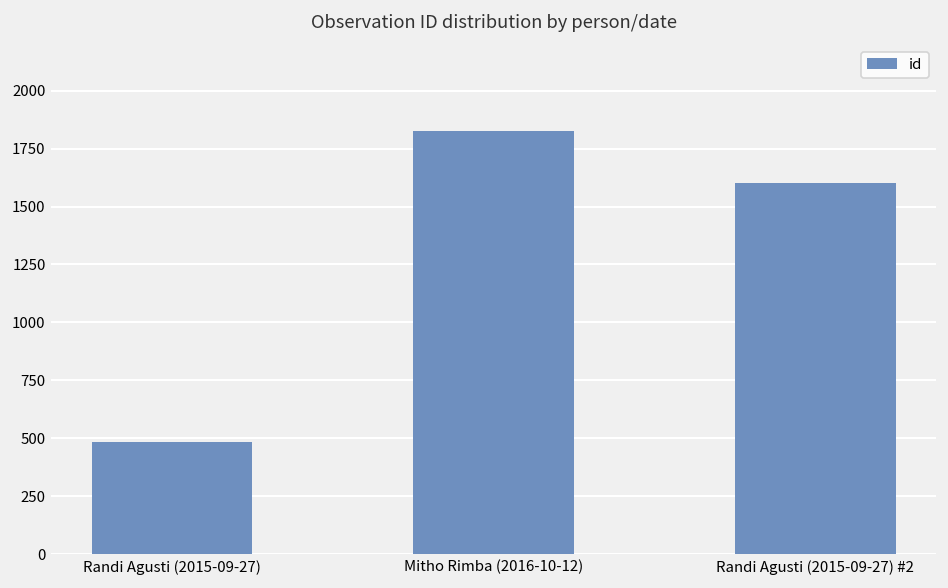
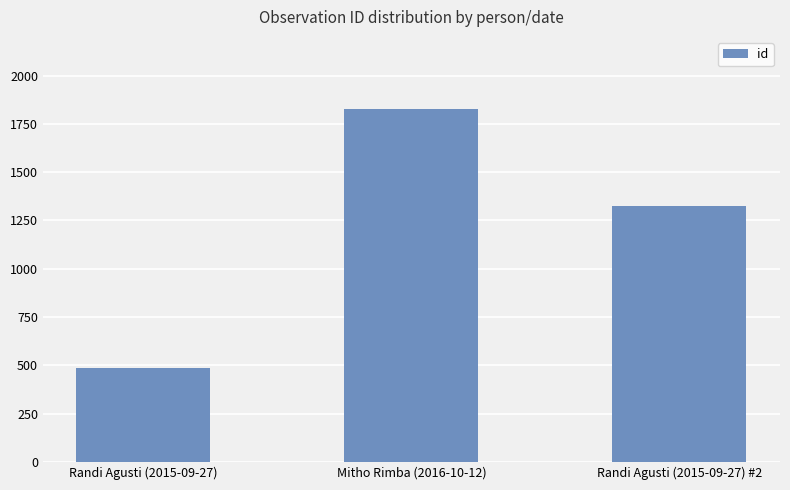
Randi Agusti (2015-09-27) #2: 1600 -> 1320
